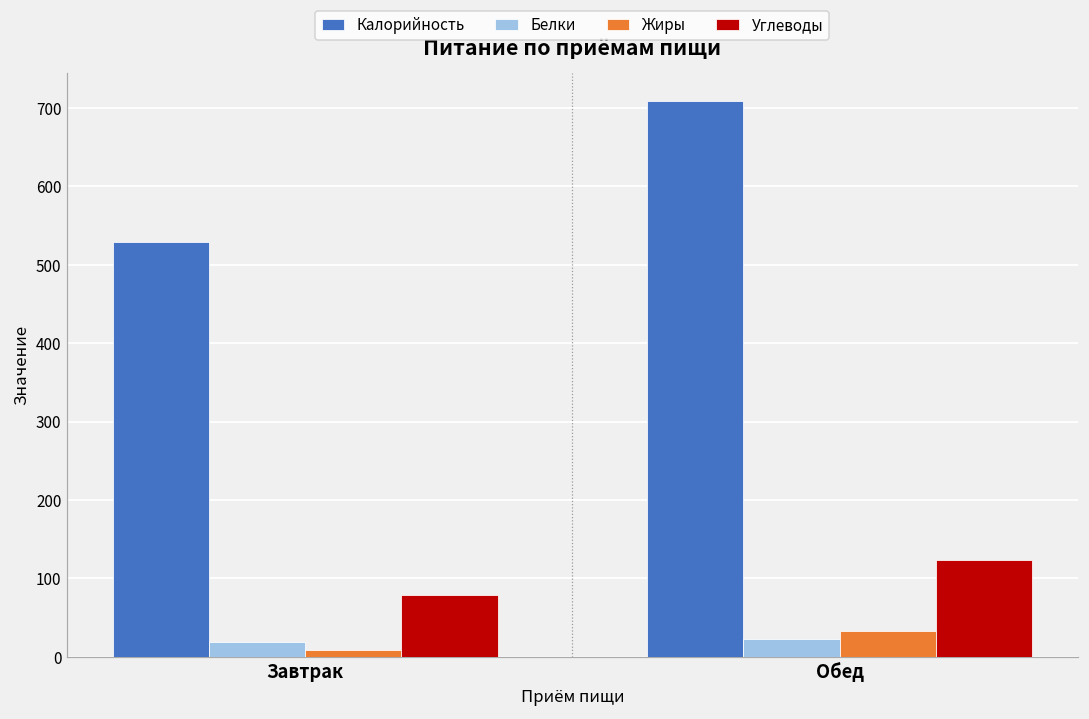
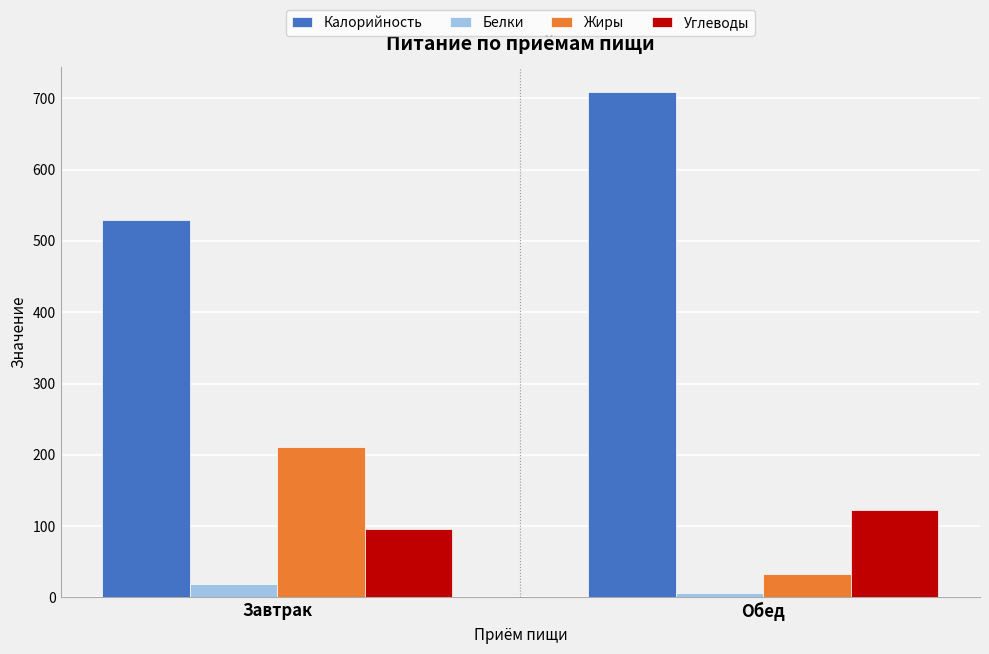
Жиры, Завтрак: 10 -> 210
Углеводы, Завтрак: 80 -> 100
Белки, Обед: 20 -> 10
